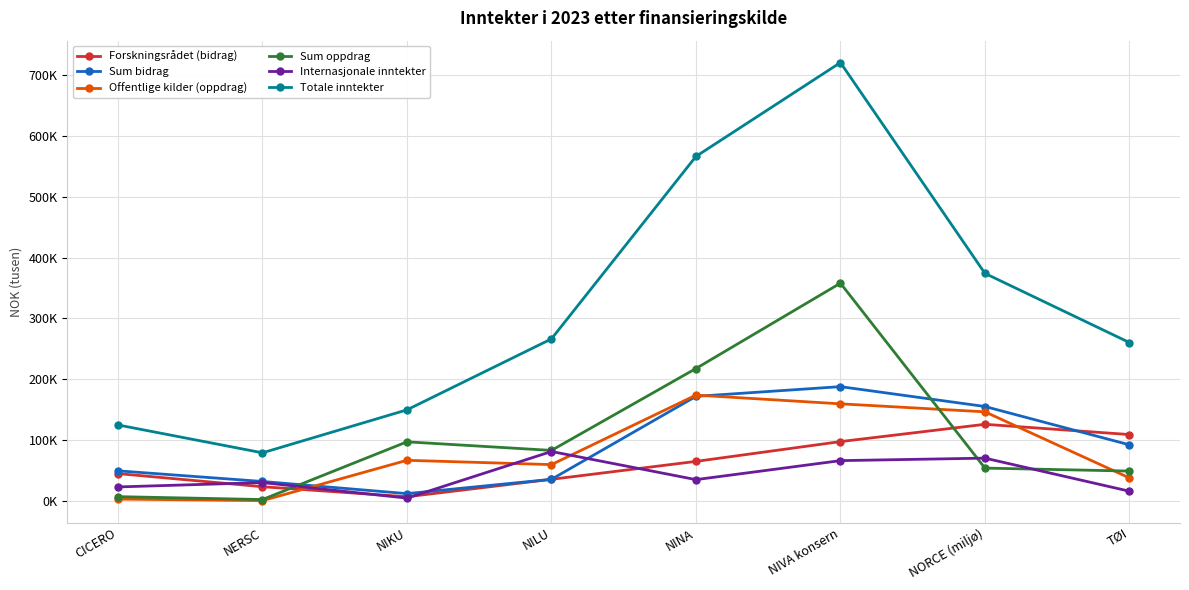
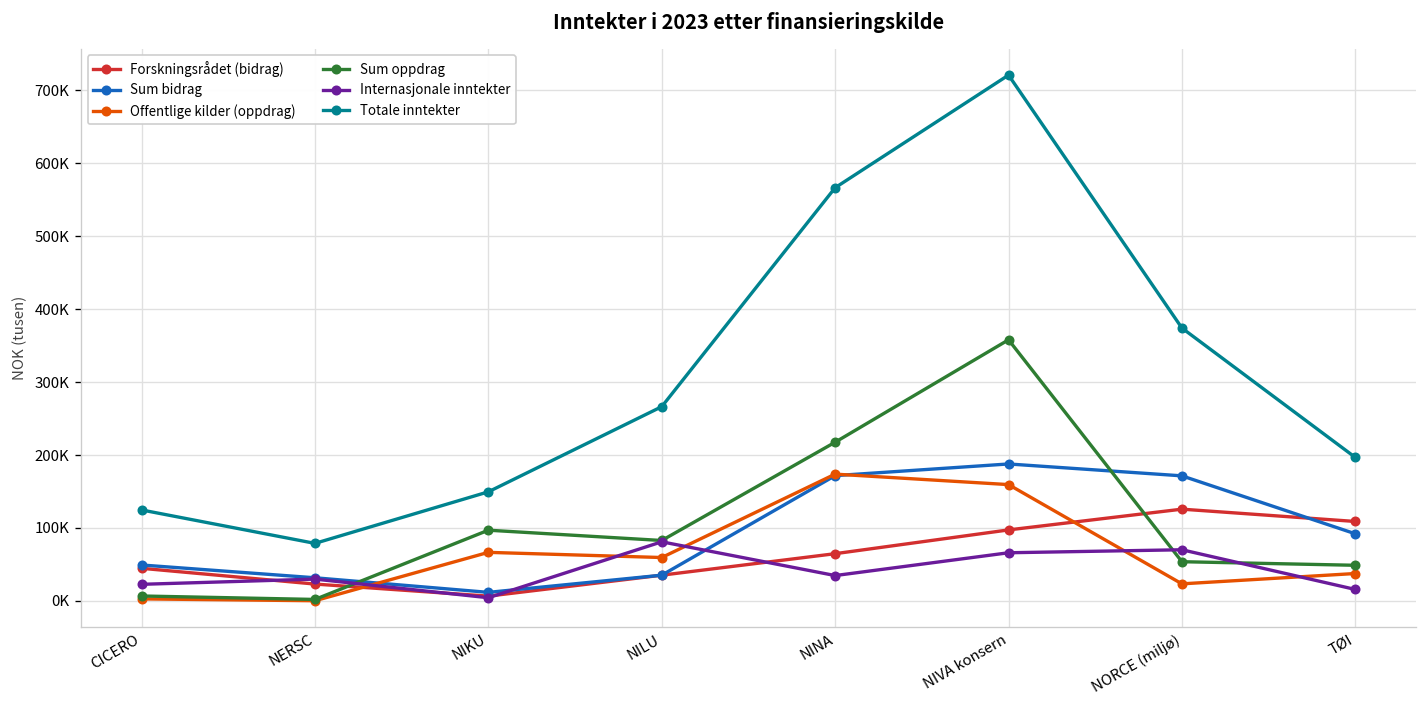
Sum bidrag, NORCE (miljø): 160000 -> 170000
Offentlige kilder (oppdrag), NORCE (miljø): 150000 -> 20000
Totale inntekter, TØI: 260000 -> 200000
